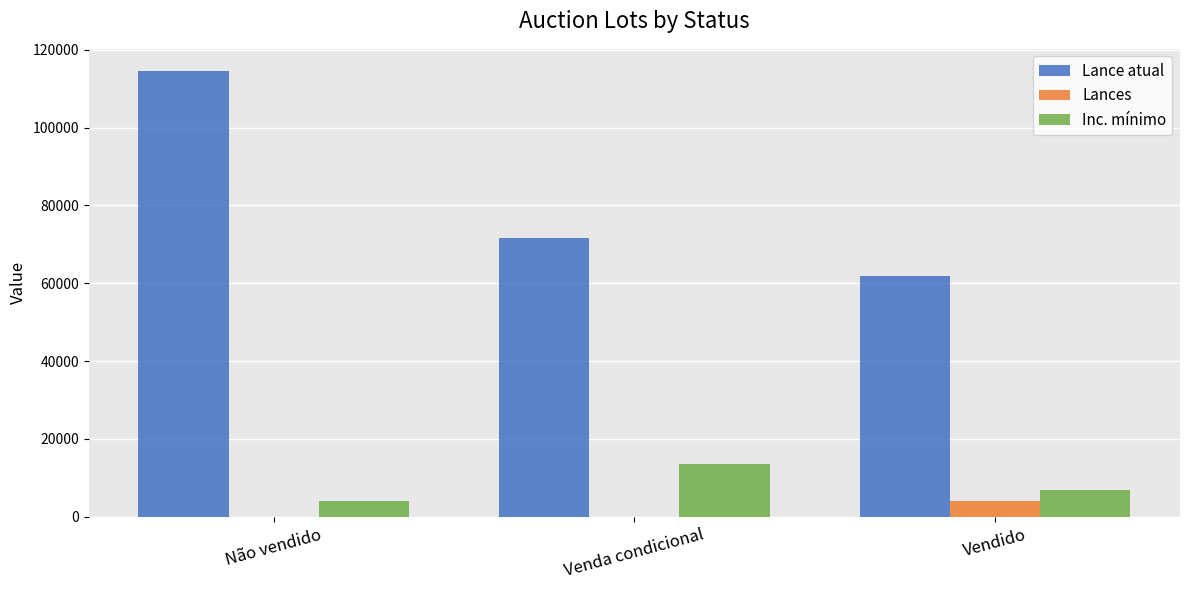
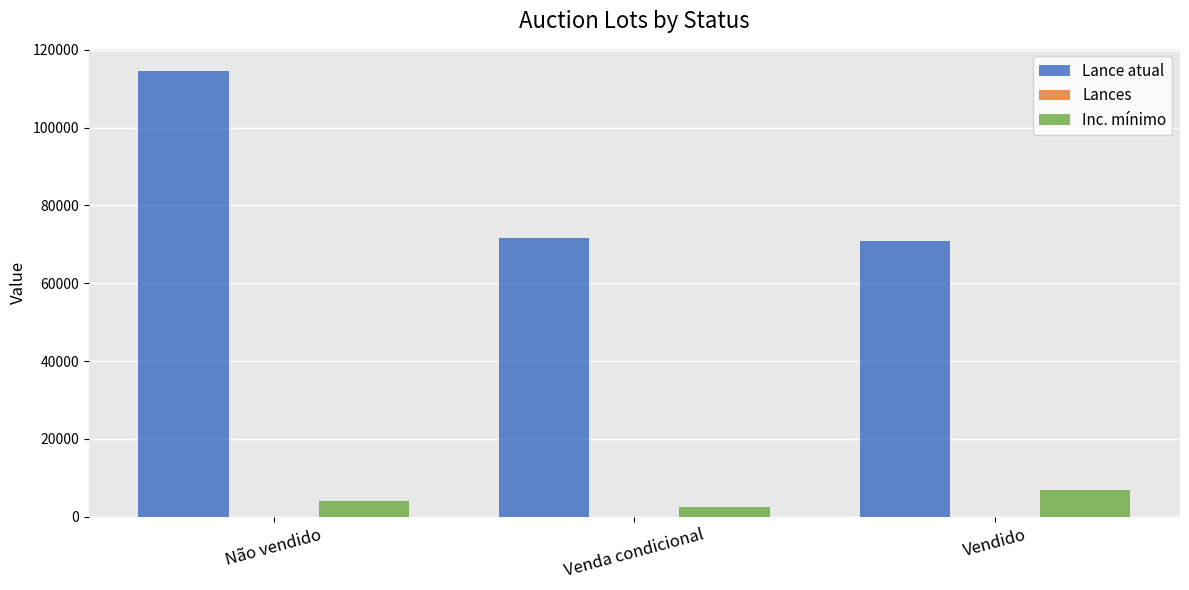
Inc. mínimo, Venda condicional: 13000 -> 3000
Lance atual, Vendido: 62000 -> 71000
Lances, Vendido: 4000 -> 0
